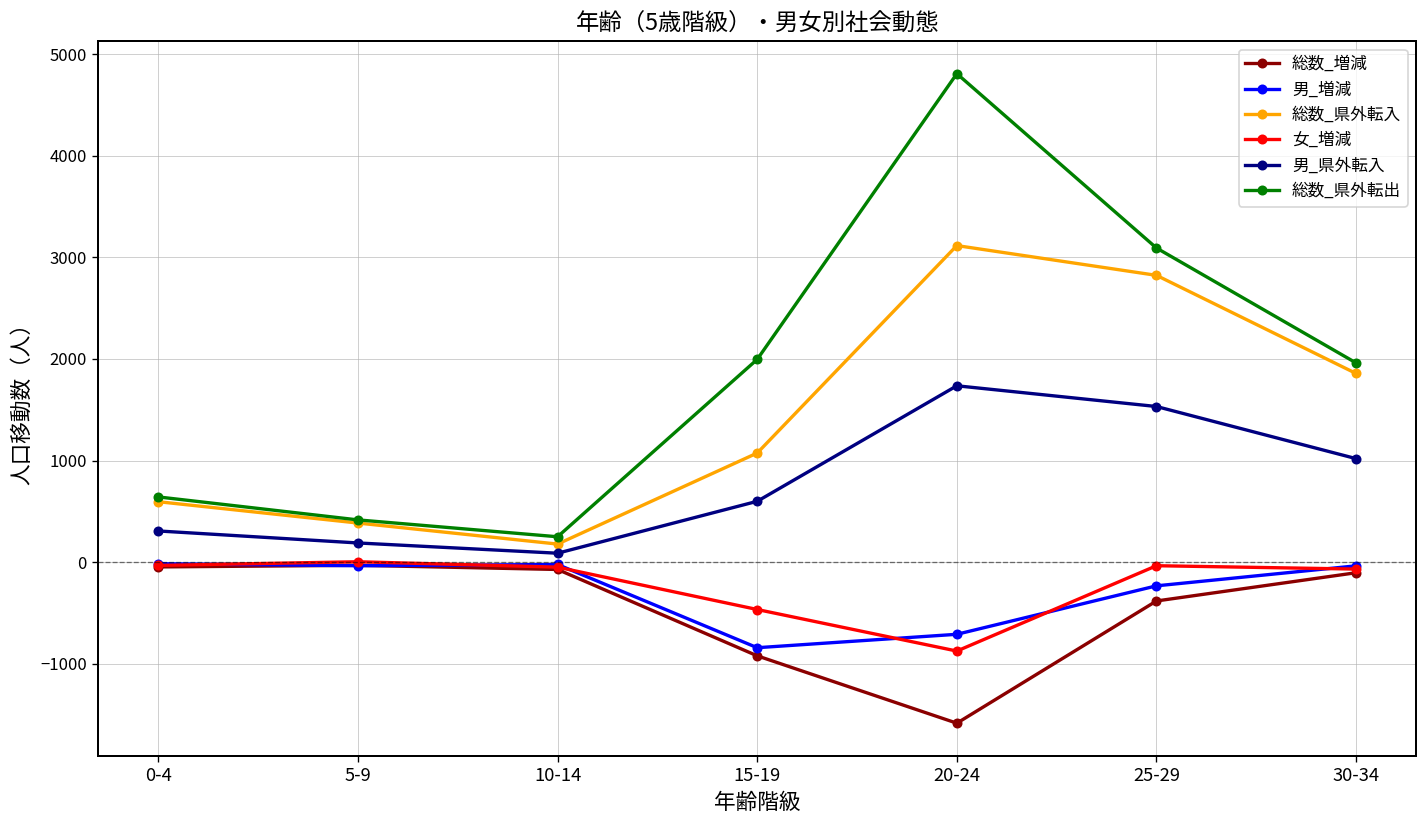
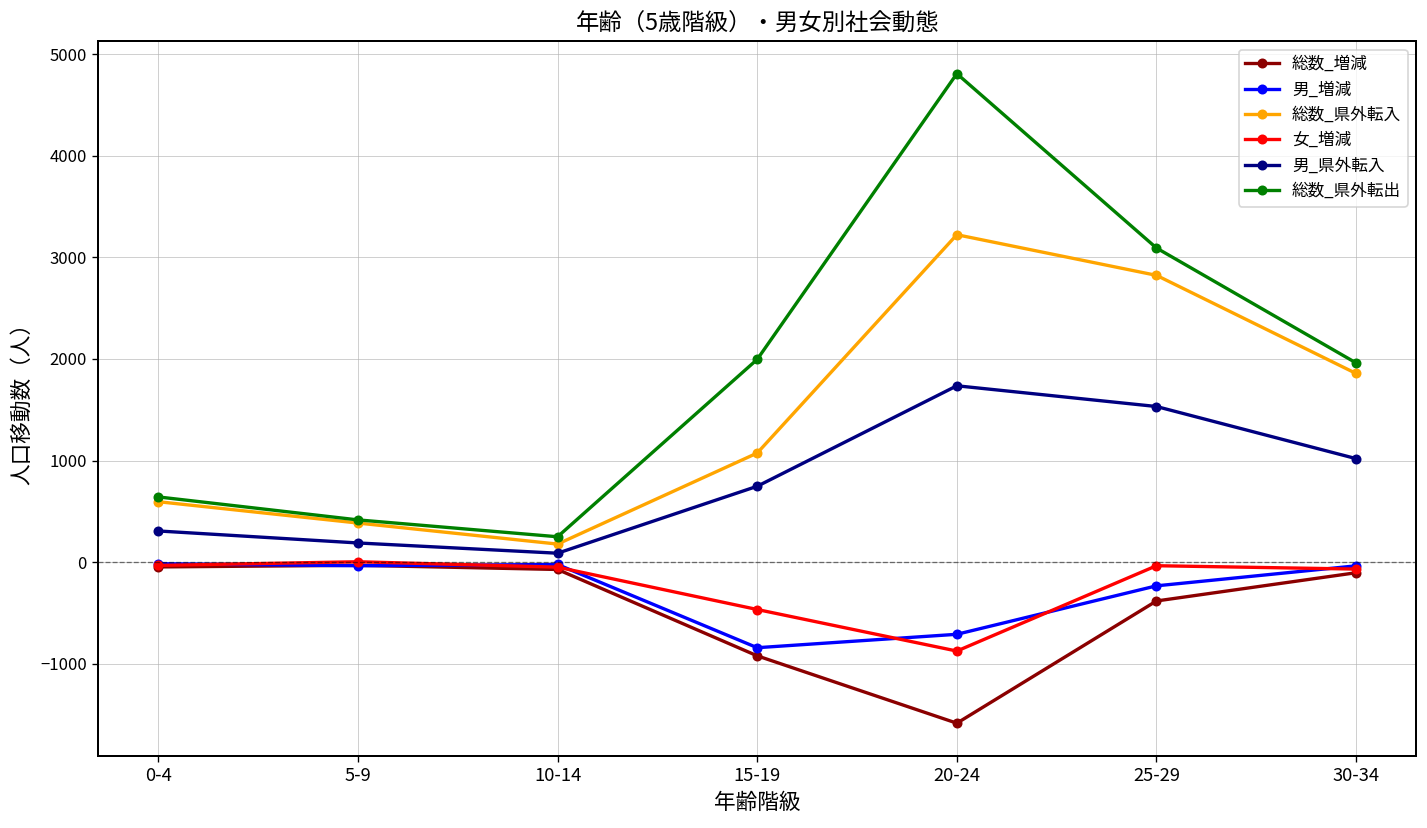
男_県外転入, 15-19: 600 -> 700
総数_県外転入, 20-24: 3100 -> 3200
